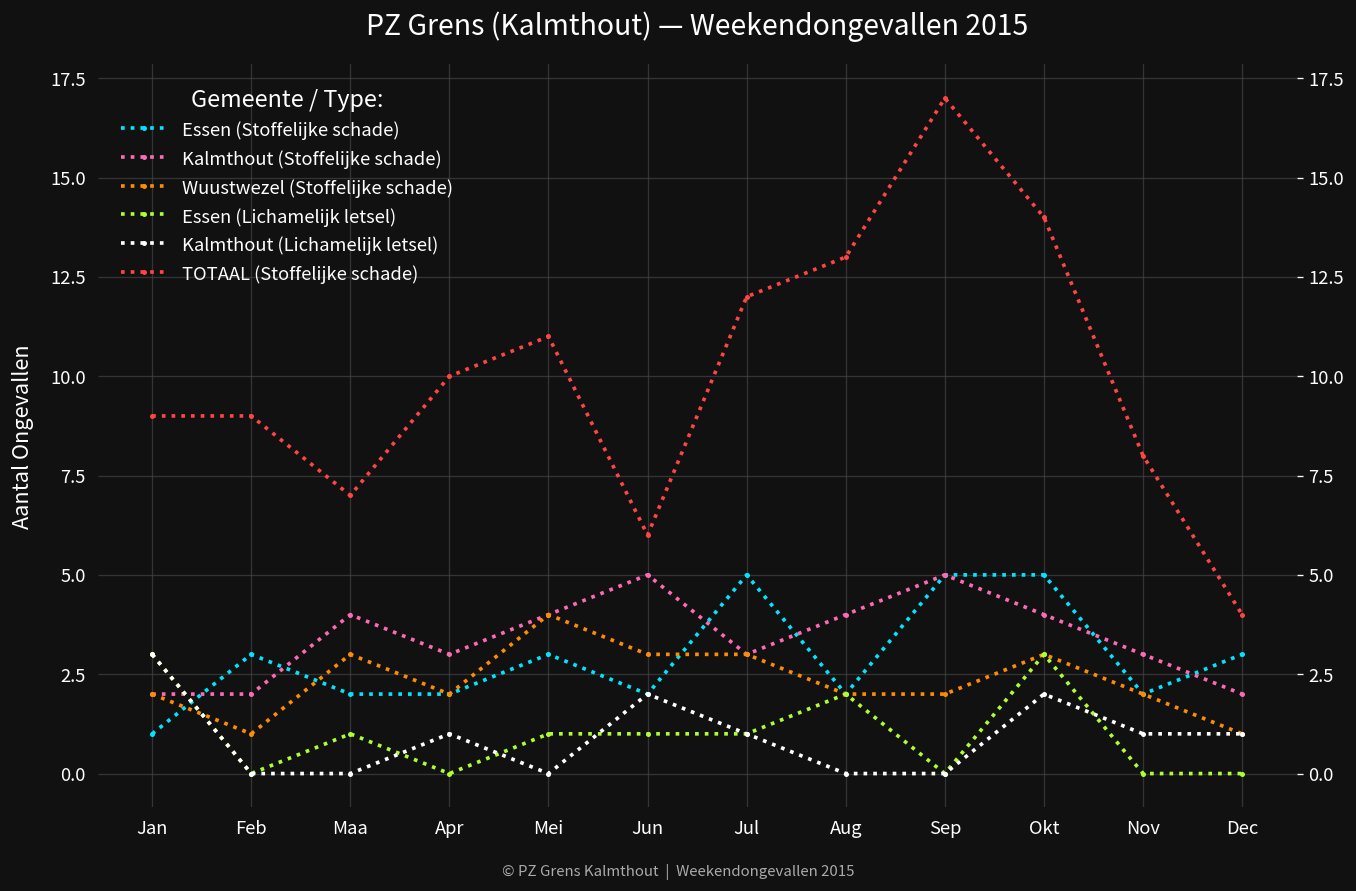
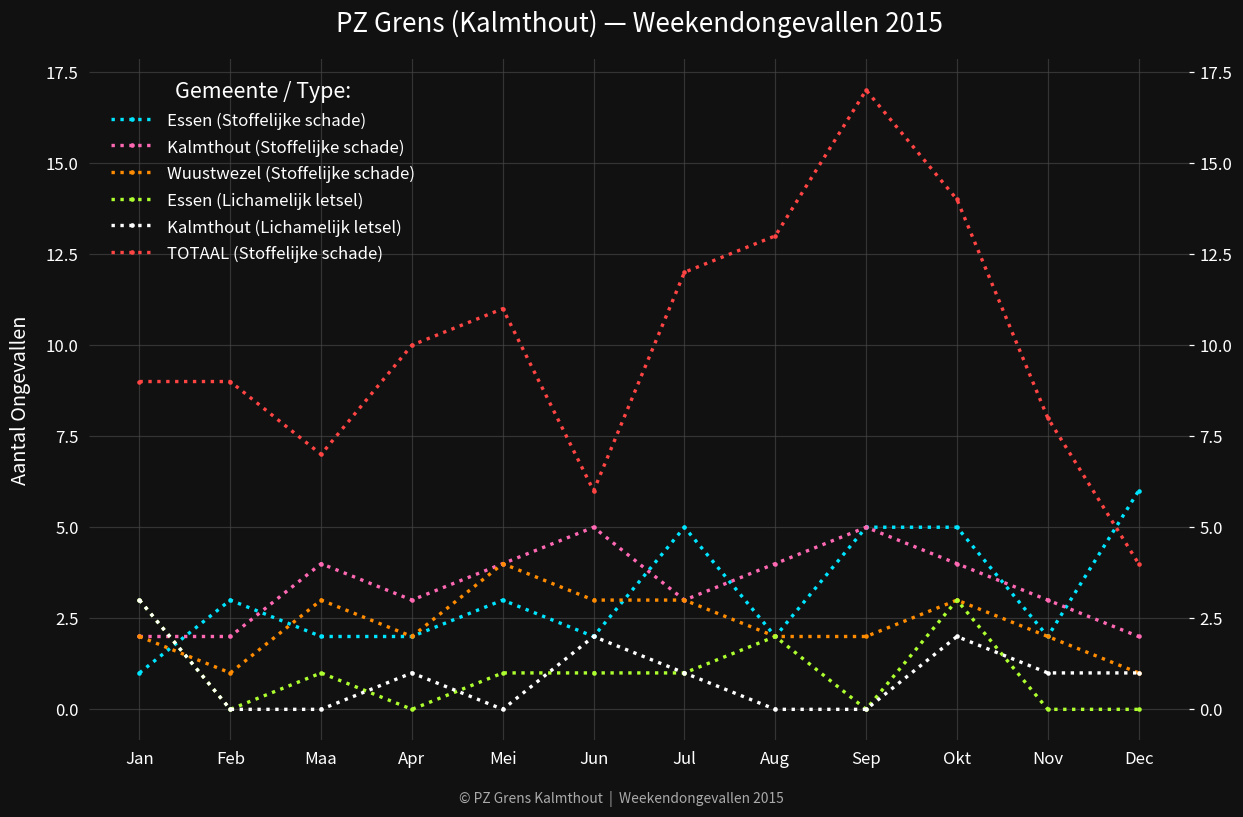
Essen (Stoffelijke schade), Dec: 3 -> 6
